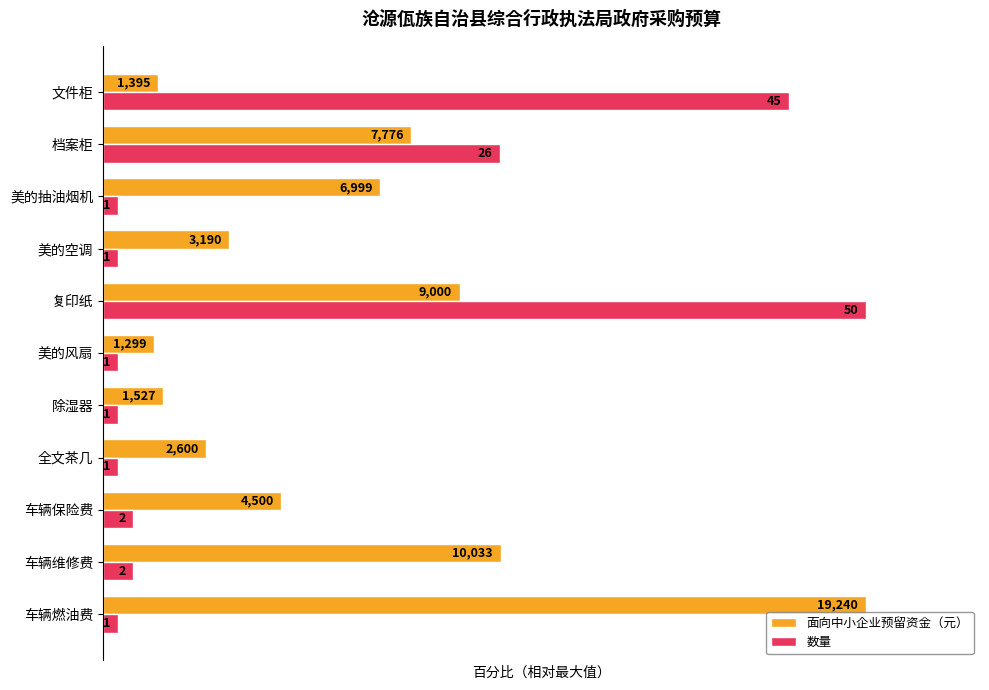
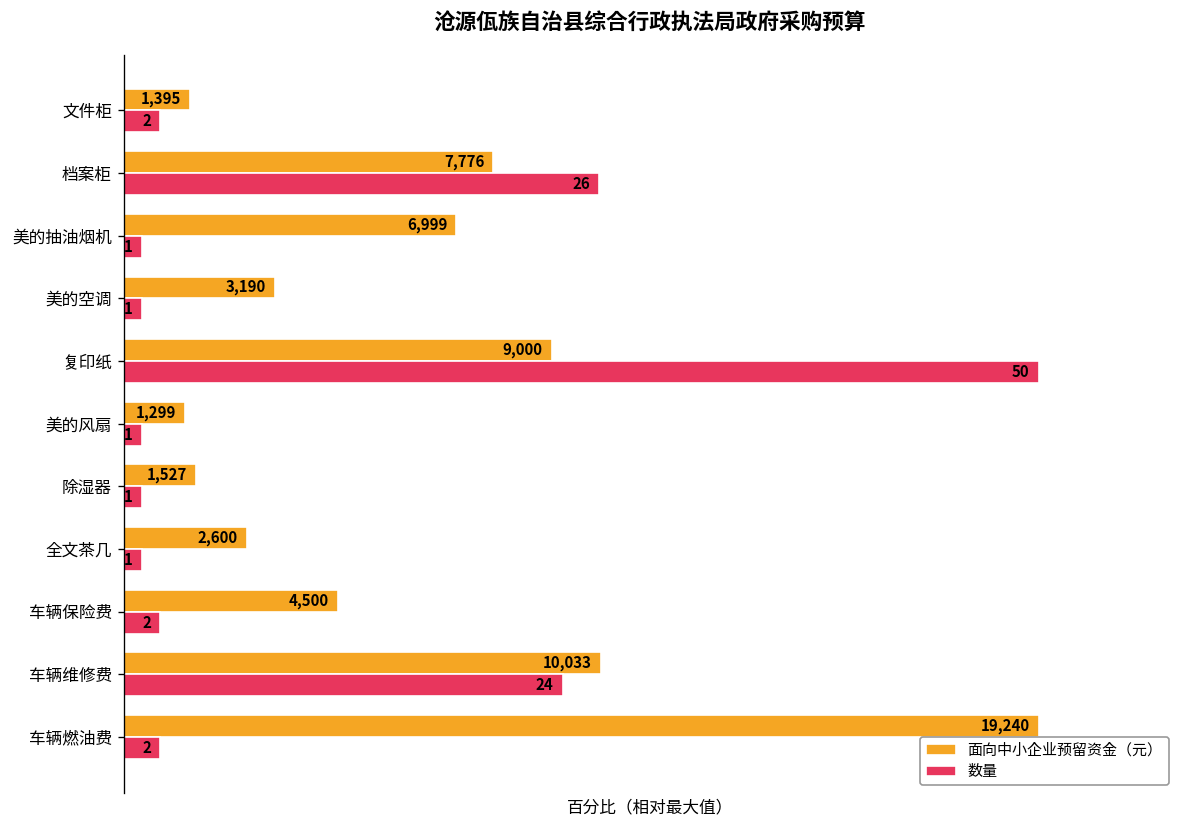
数量, 文件柜: 45 -> 2
数量, 车辆维修费: 2 -> 24
数量, 车辆燃油费: 1 -> 2
